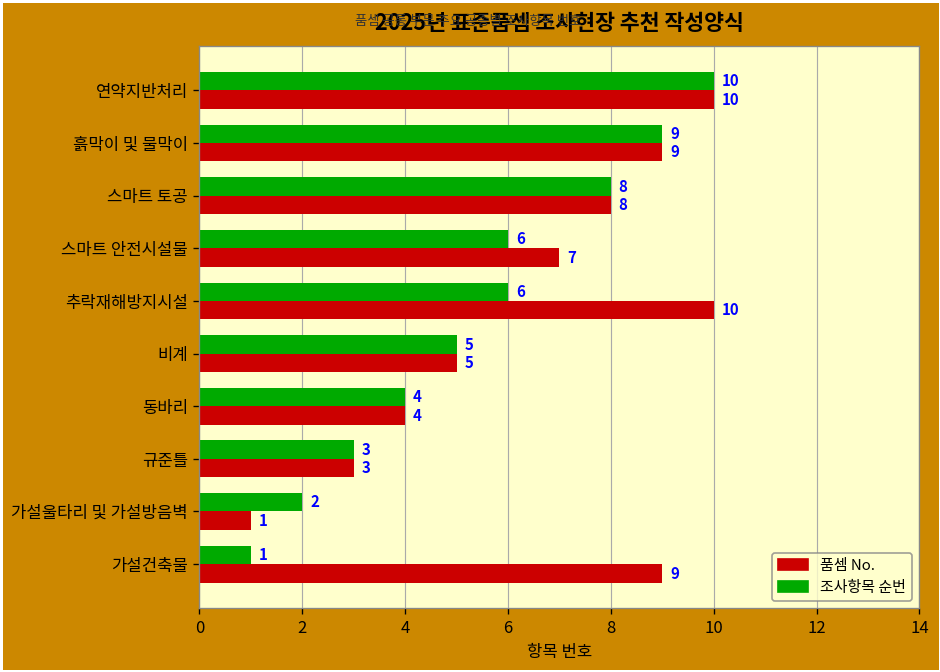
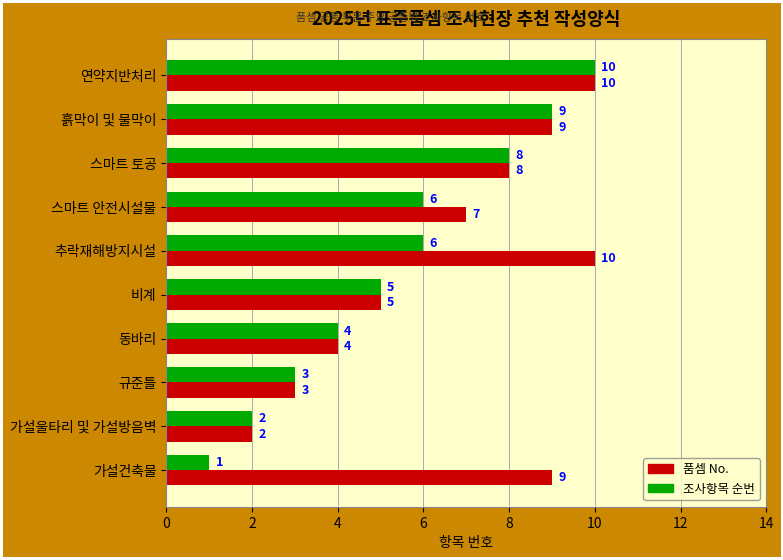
품셈 No., 가설울타리 및 가설방음벽: 1 -> 2
